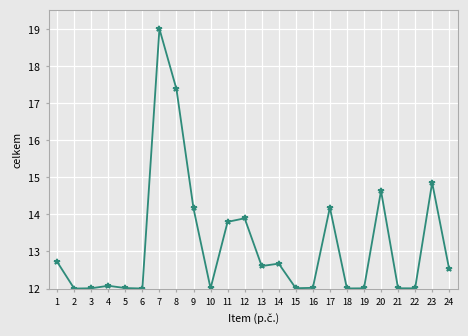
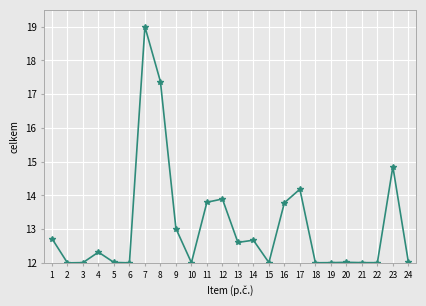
4: 12.1 -> 12.3
9: 14.2 -> 13.0
16: 12.0 -> 13.8
20: 14.6 -> 12.0
24: 12.5 -> 12.0
